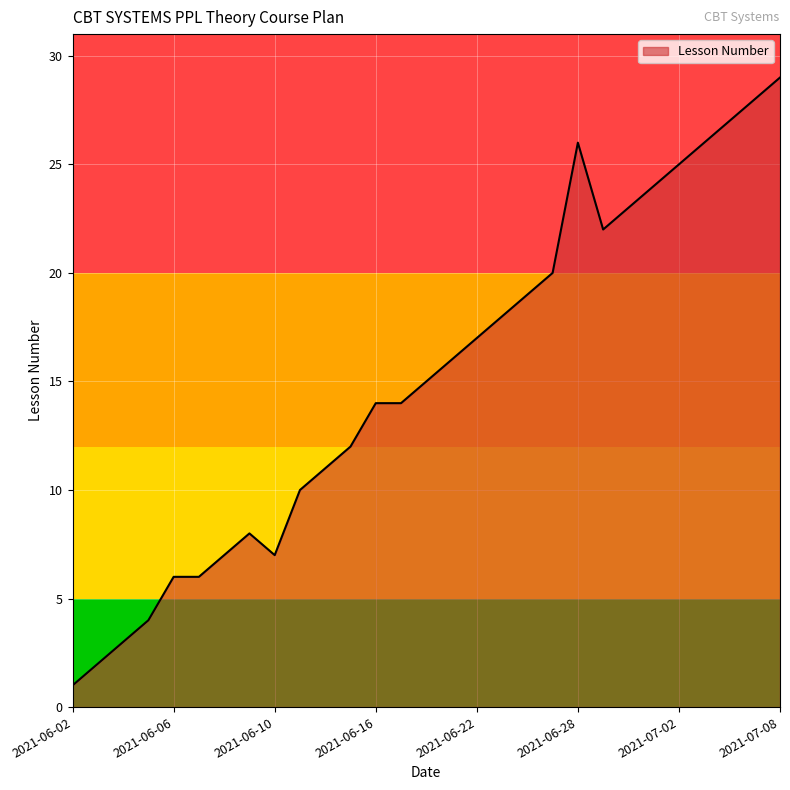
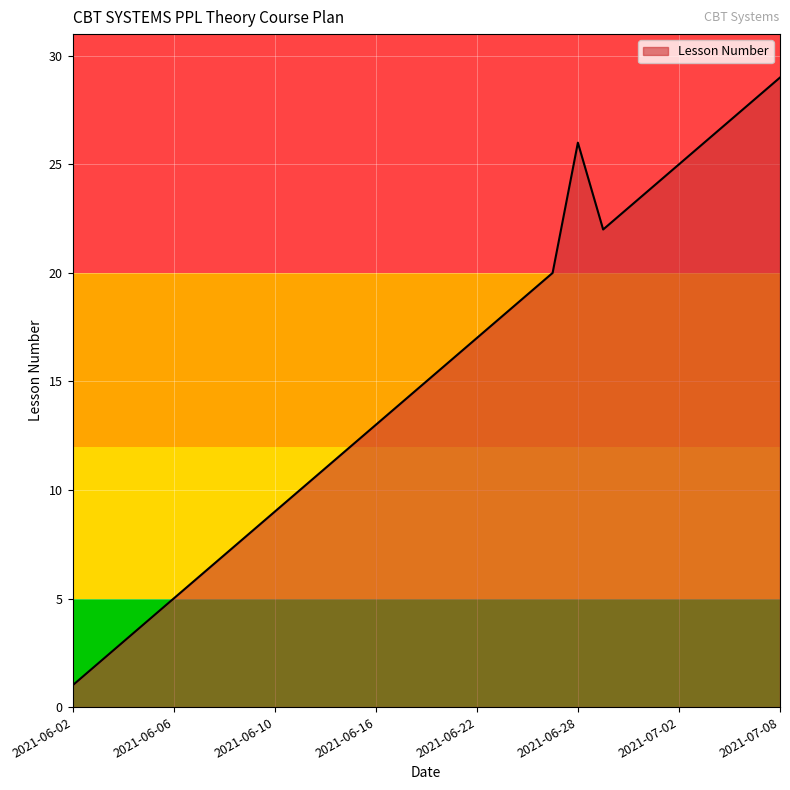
2021-06-06: 6 -> 5
2021-06-10: 7 -> 9
2021-06-16: 14 -> 13
